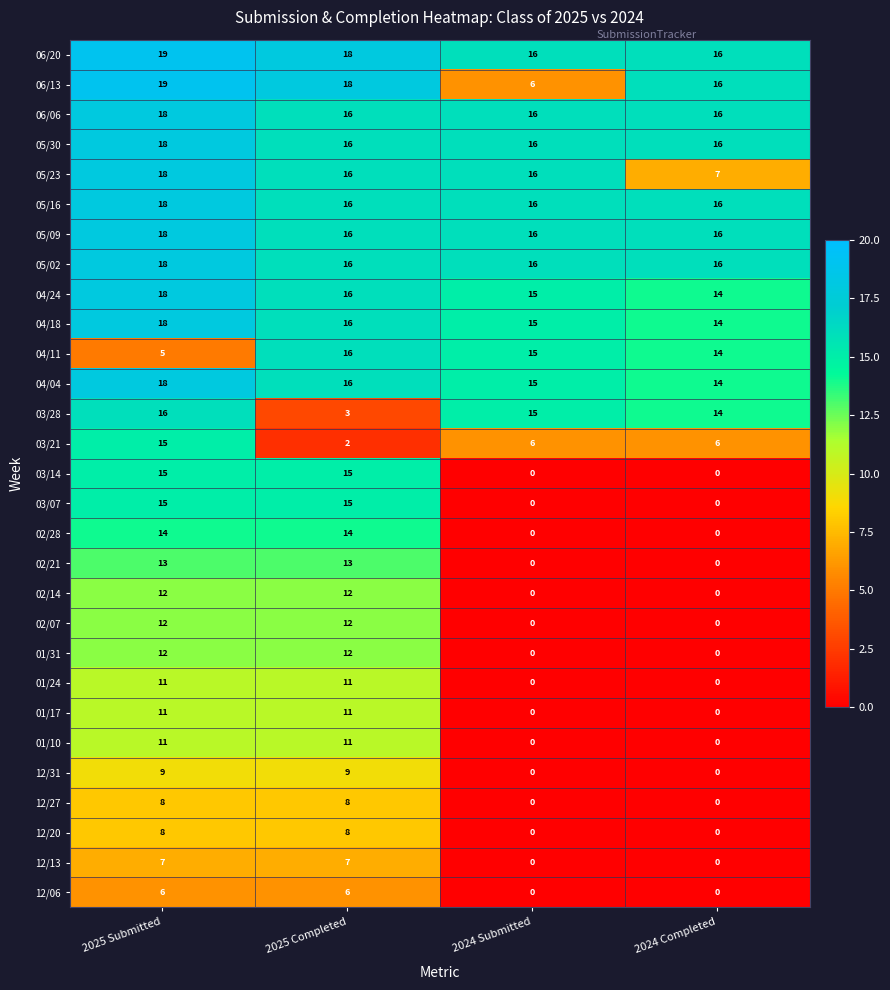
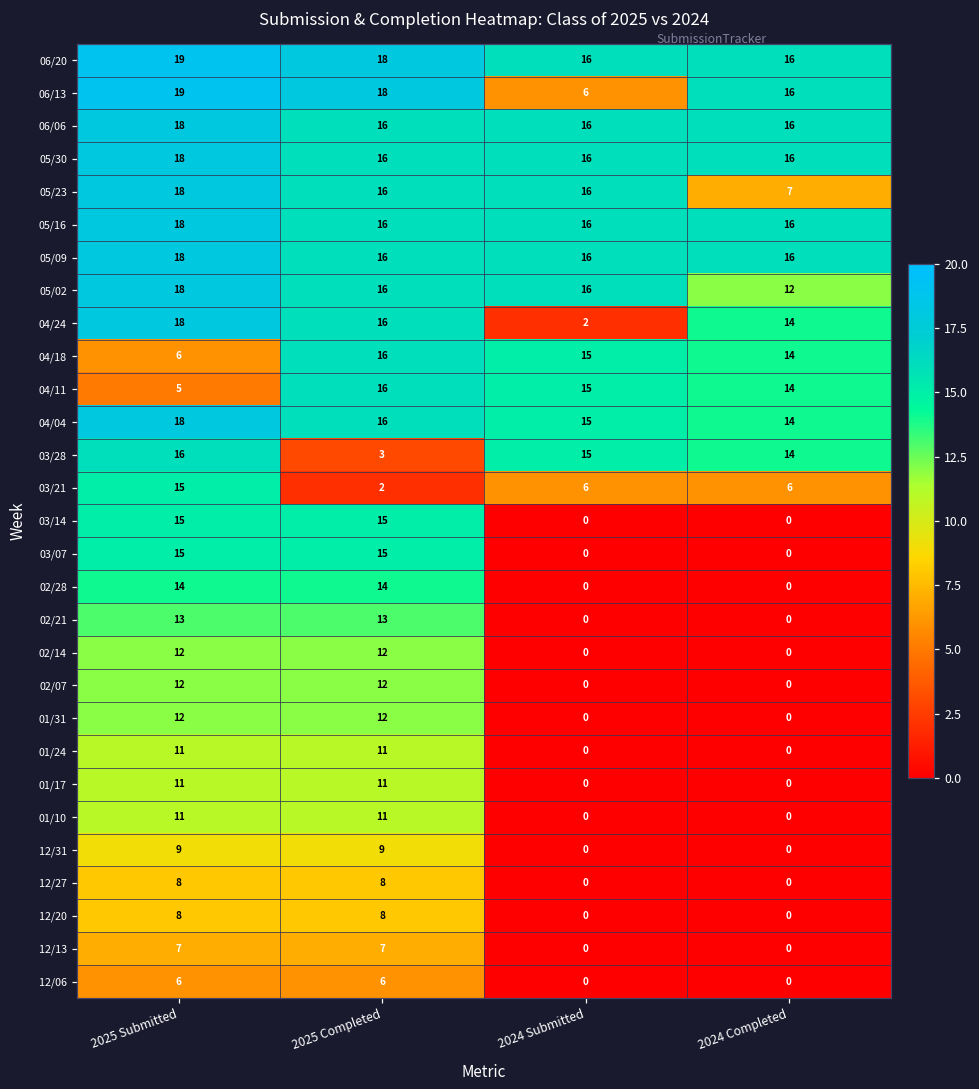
05/02, 2024 Completed: 16 -> 12
04/24, 2024 Submitted: 15 -> 2
04/18, 2025 Submitted: 18 -> 6
